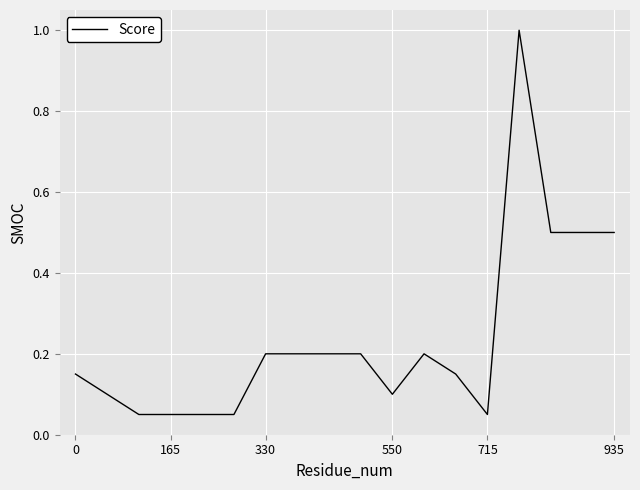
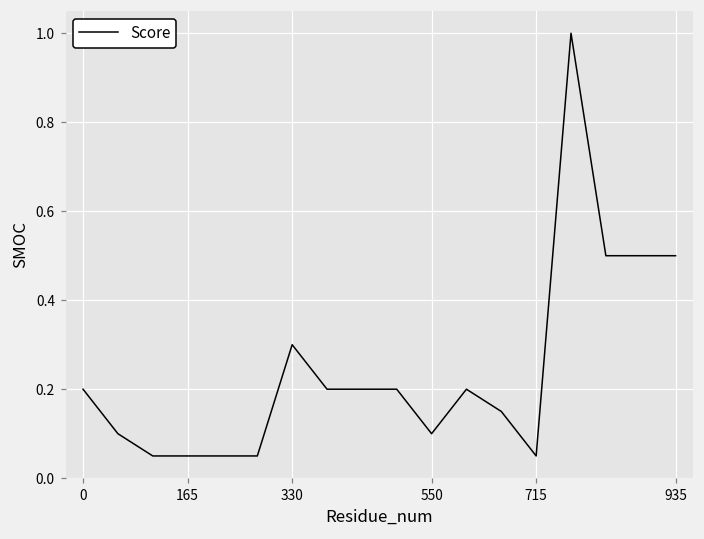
0: 0.15 -> 0.20
330: 0.20 -> 0.30
